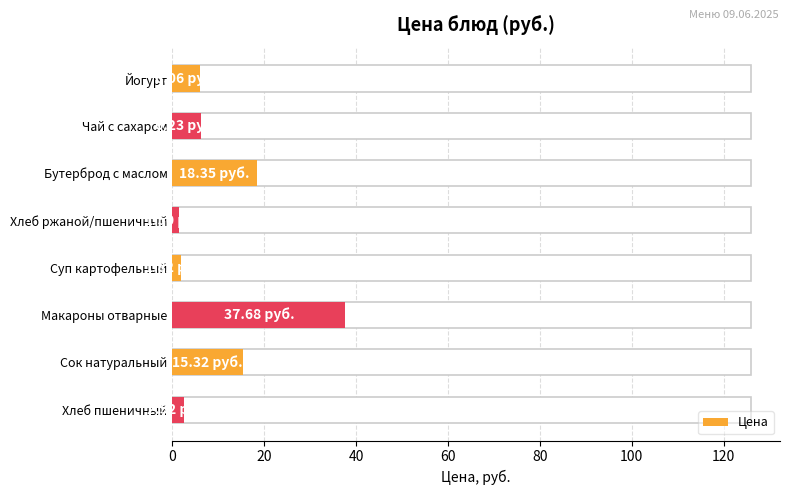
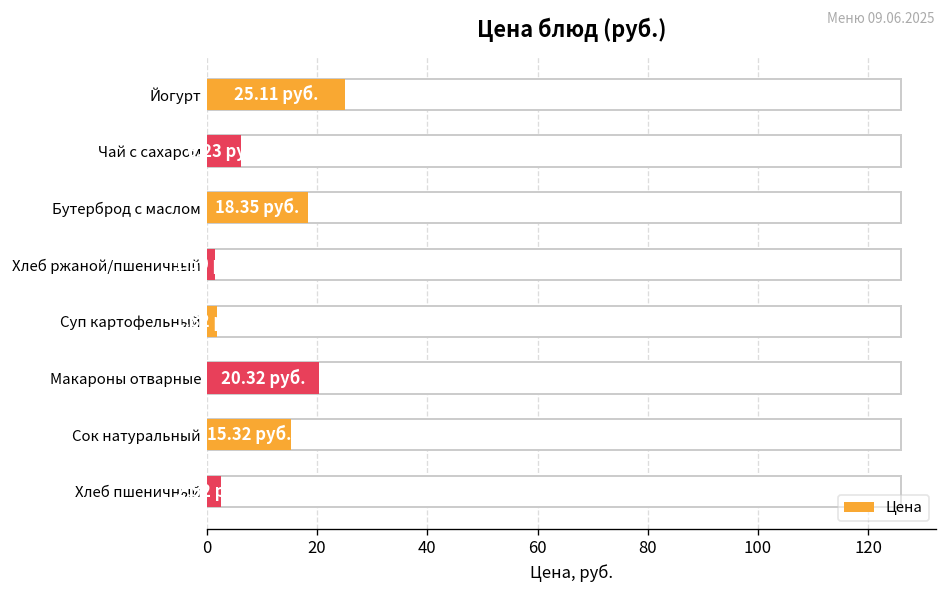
Цена, Йогурт: 6 -> 25
Цена, Макароны отварные: 37.68 -> 20.32
